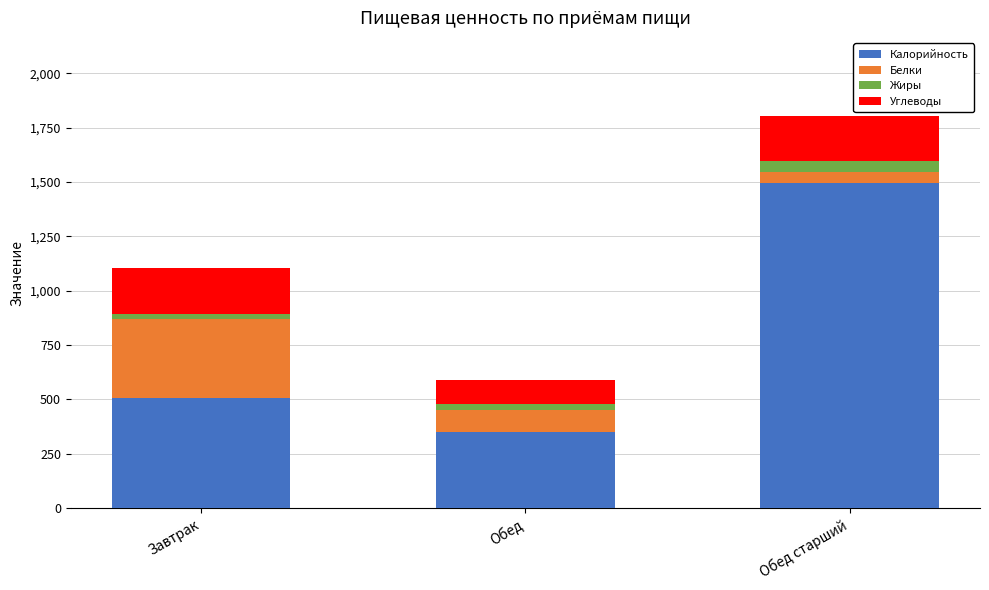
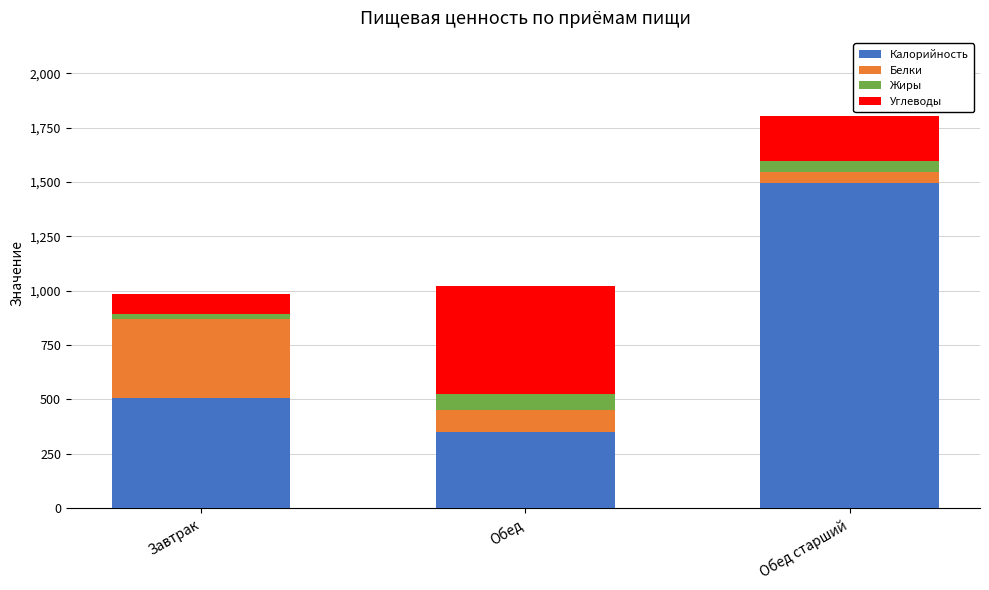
Углеводы, Завтрак: 210 -> 90
Жиры, Обед: 30 -> 80
Углеводы, Обед: 110 -> 490
